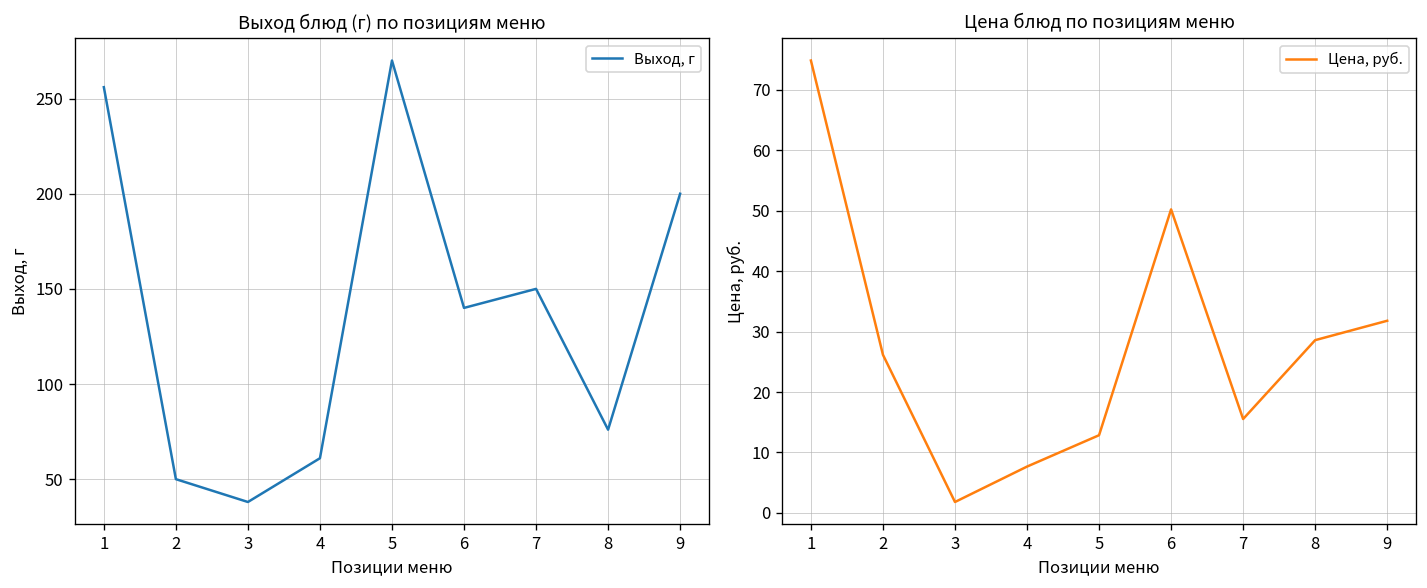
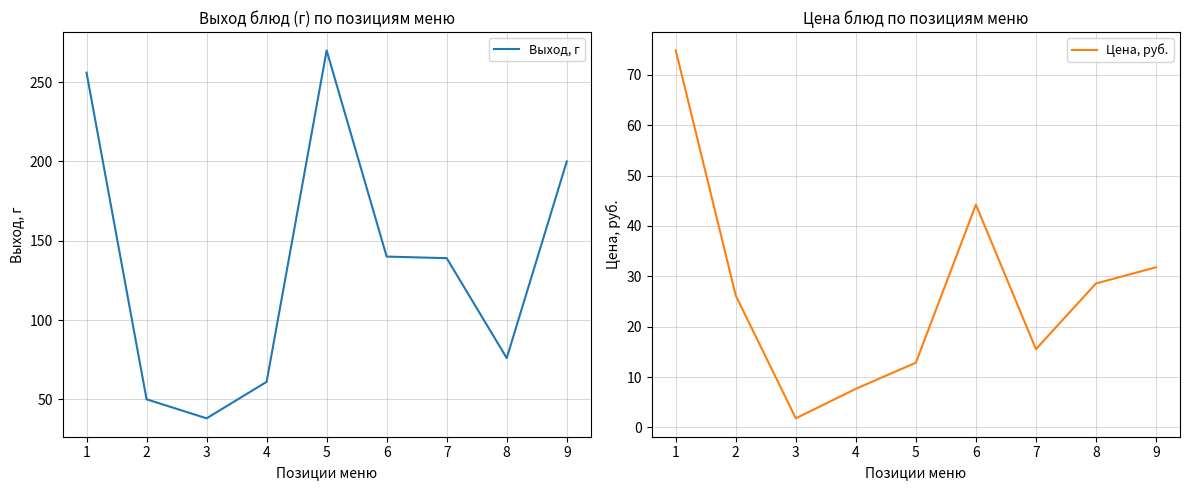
Выход блюд (г) по позициям меню, 7: 150 -> 139
Цена блюд по позициям меню, 6: 50 -> 44
